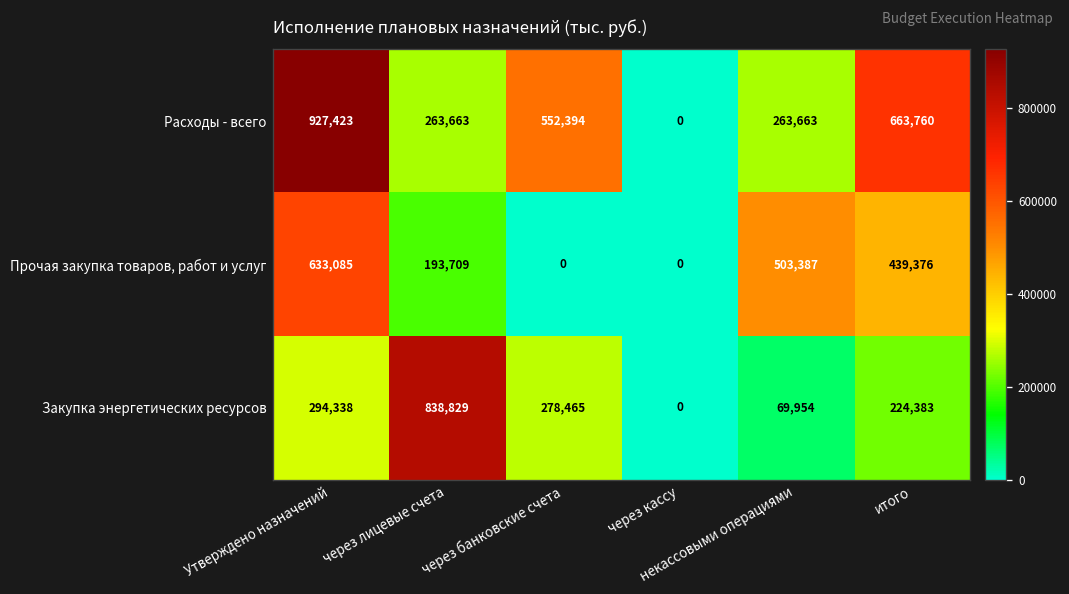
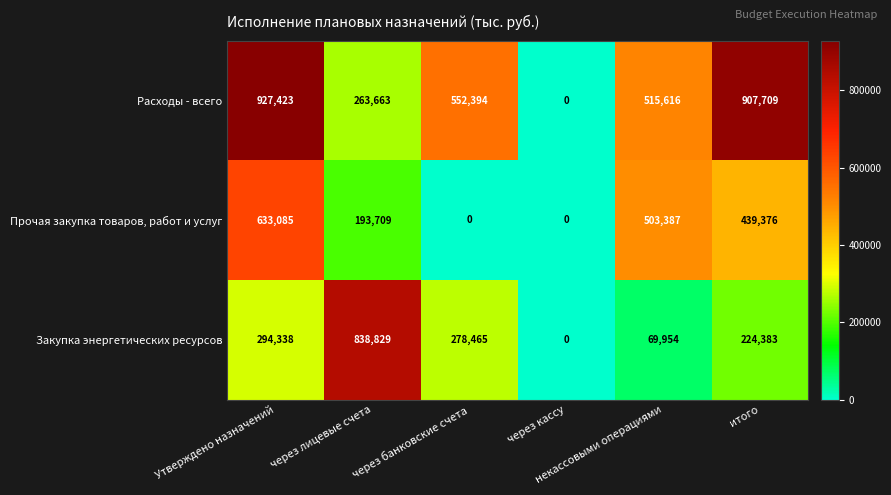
Расходы - всего, некассовыми операциями: 263,663 -> 515,616
Расходы - всего, итого: 663,760 -> 907,709
